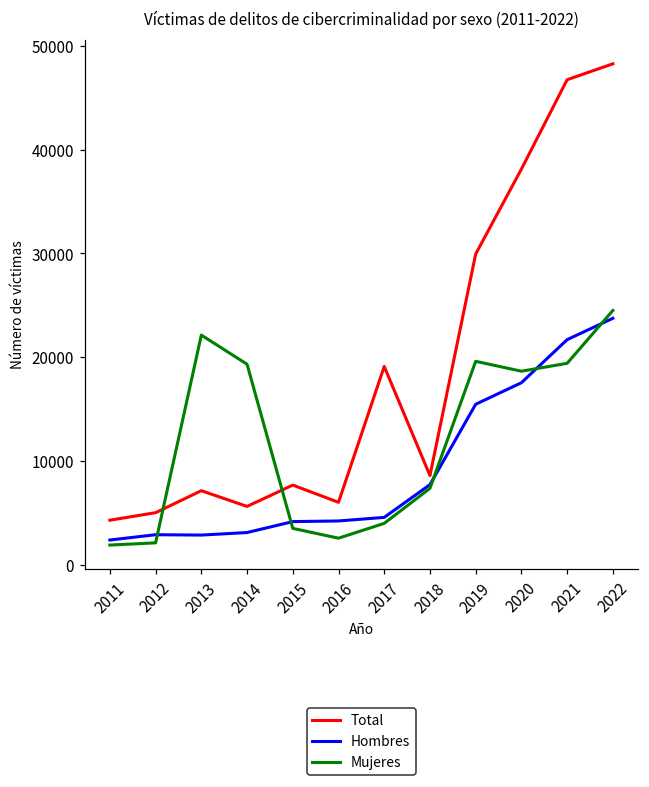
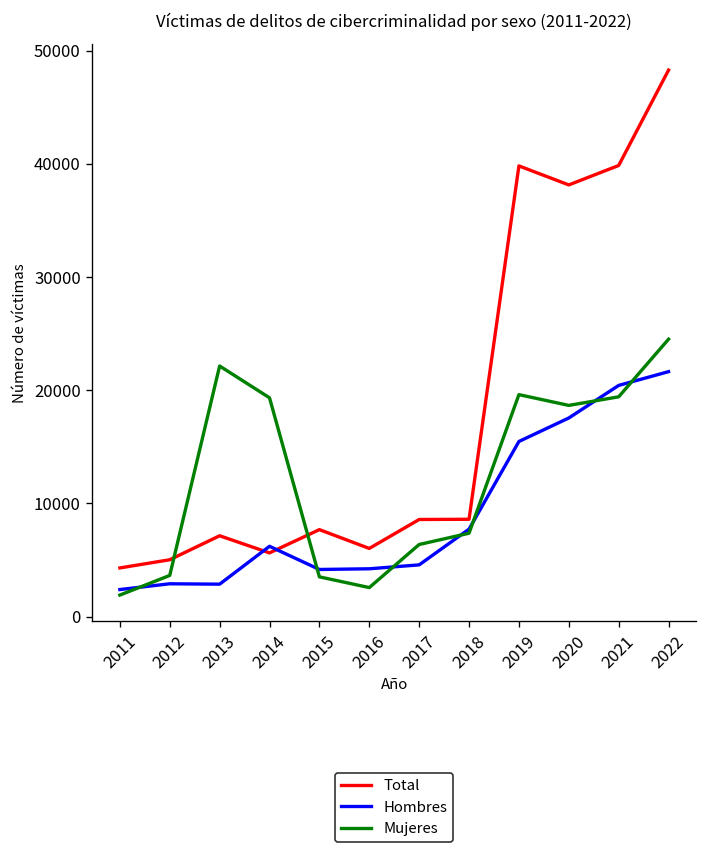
Mujeres, 2012: 2000 -> 4000
Hombres, 2014: 3000 -> 6000
Total, 2017: 19000 -> 9000
Mujeres, 2017: 4000 -> 6000
Total, 2019: 30000 -> 40000
Total, 2021: 47000 -> 40000
Hombres, 2021: 22000 -> 20000
Hombres, 2022: 24000 -> 22000
